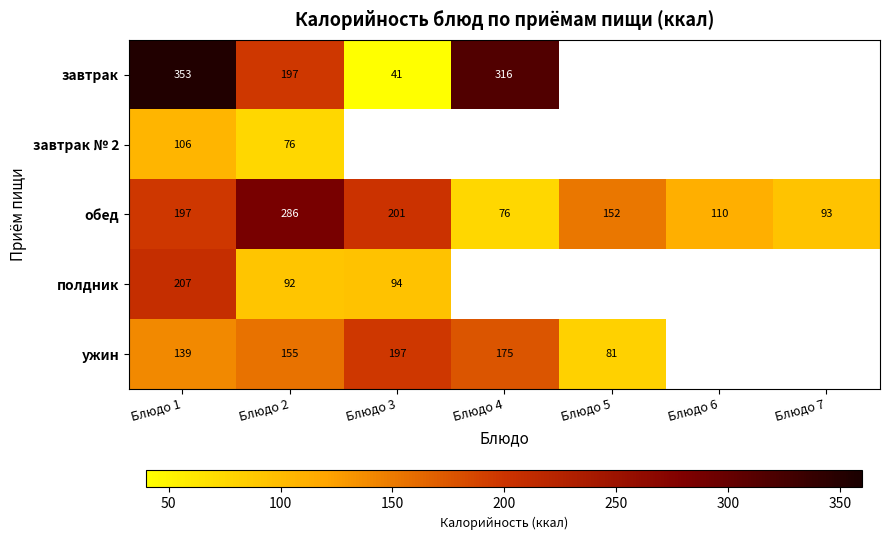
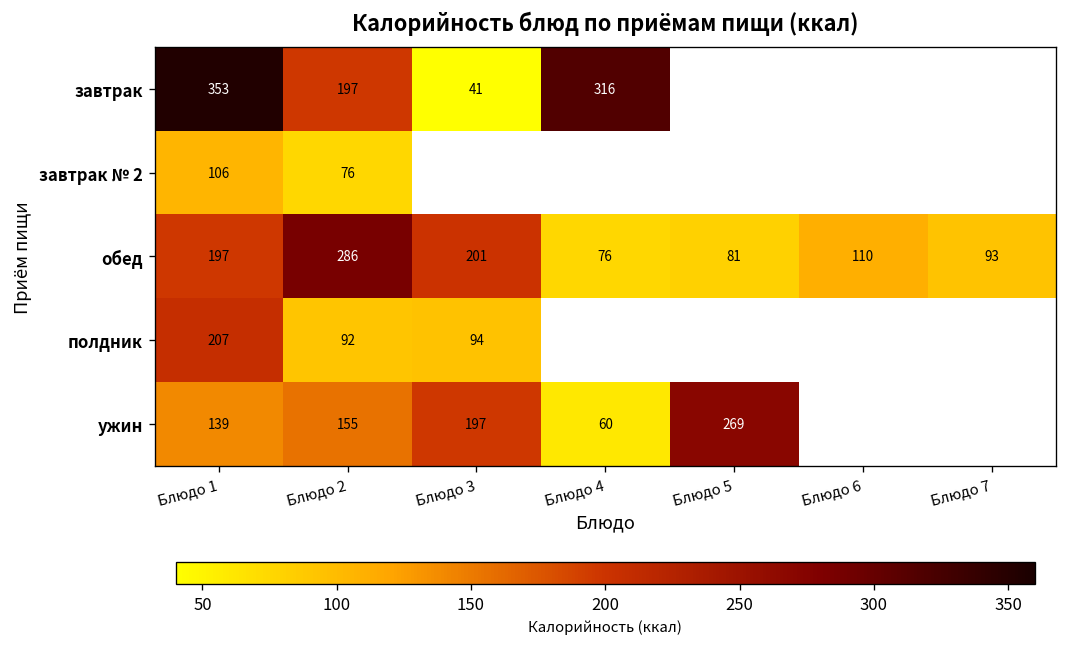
обед, Блюдо 5: 152 -> 81
ужин, Блюдо 4: 175 -> 60
ужин, Блюдо 5: 81 -> 269
